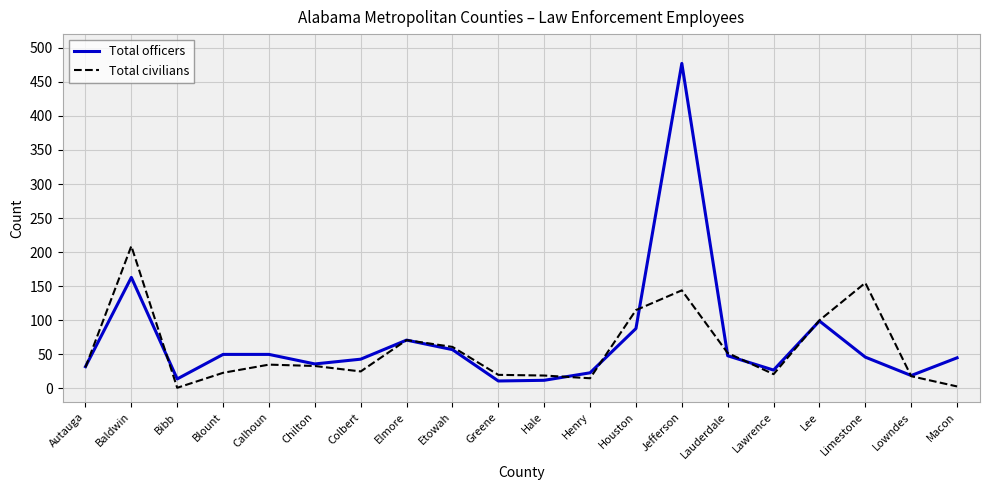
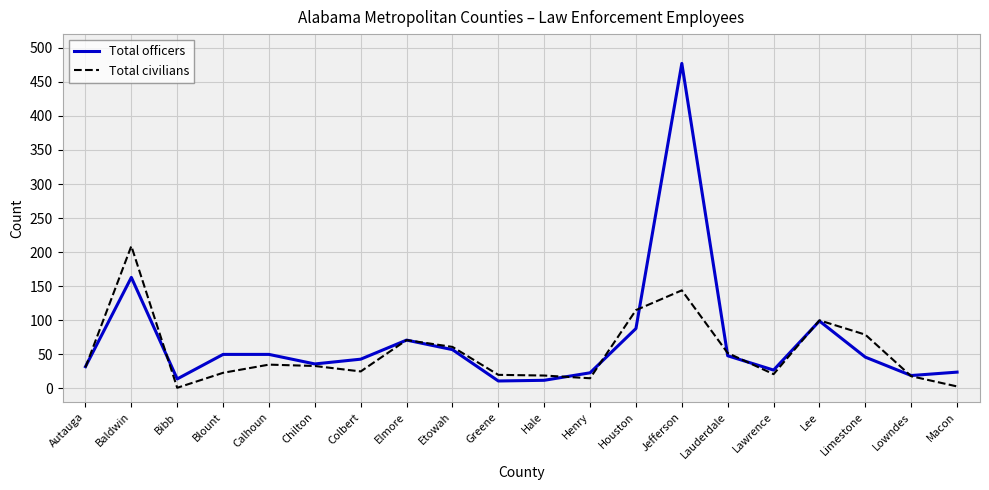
Total civilians, Limestone: 160 -> 80
Total officers, Macon: 50 -> 20
